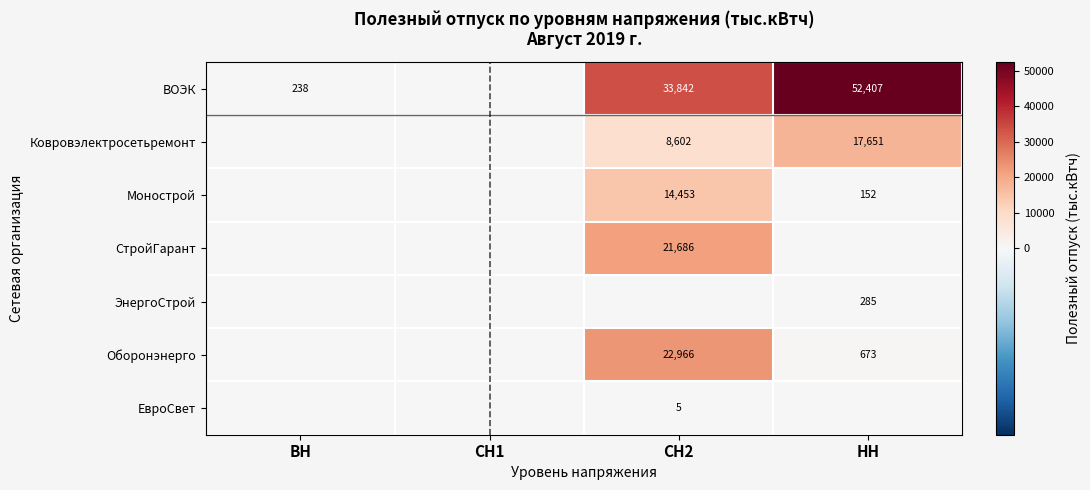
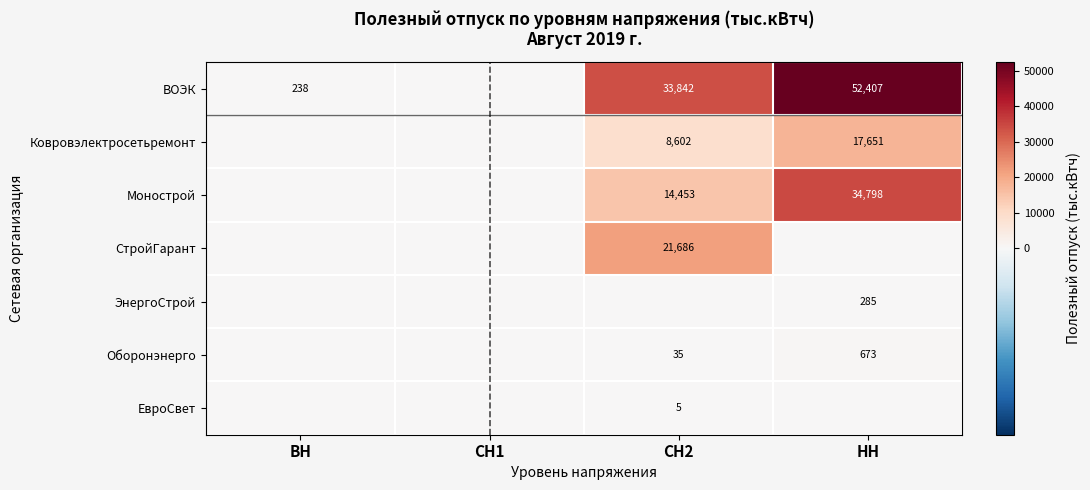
Монострой, НН: 152 -> 34,798
Оборонэнерго, СН2: 22,966 -> 35
